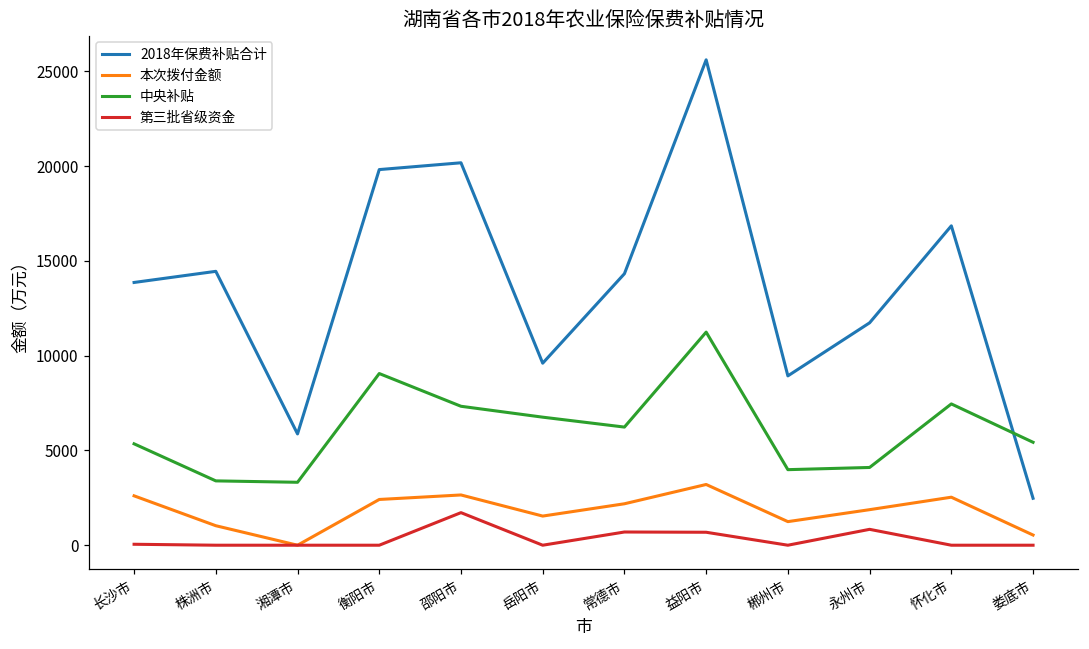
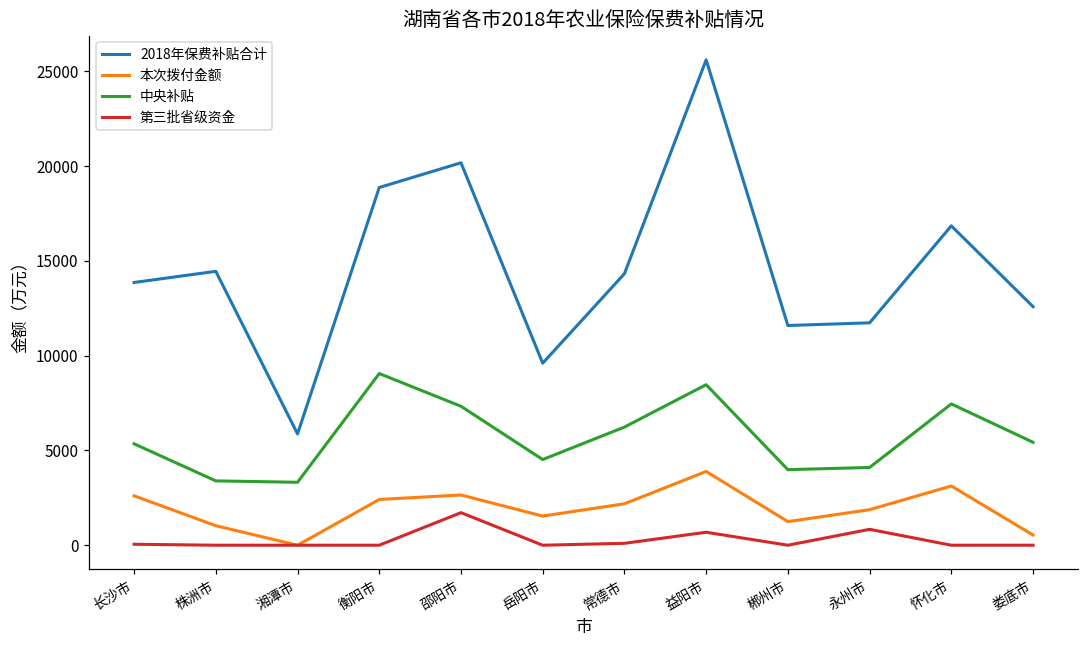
2018年保费补贴合计, 衡阳市: 19800 -> 18900
中央补贴, 岳阳市: 6800 -> 4500
第三批省级资金, 常德市: 700 -> 100
本次拨付金额, 益阳市: 3200 -> 3900
中央补贴, 益阳市: 11200 -> 8500
2018年保费补贴合计, 郴州市: 8900 -> 11600
本次拨付金额, 怀化市: 2500 -> 3100
2018年保费补贴合计, 娄底市: 2500 -> 12600
